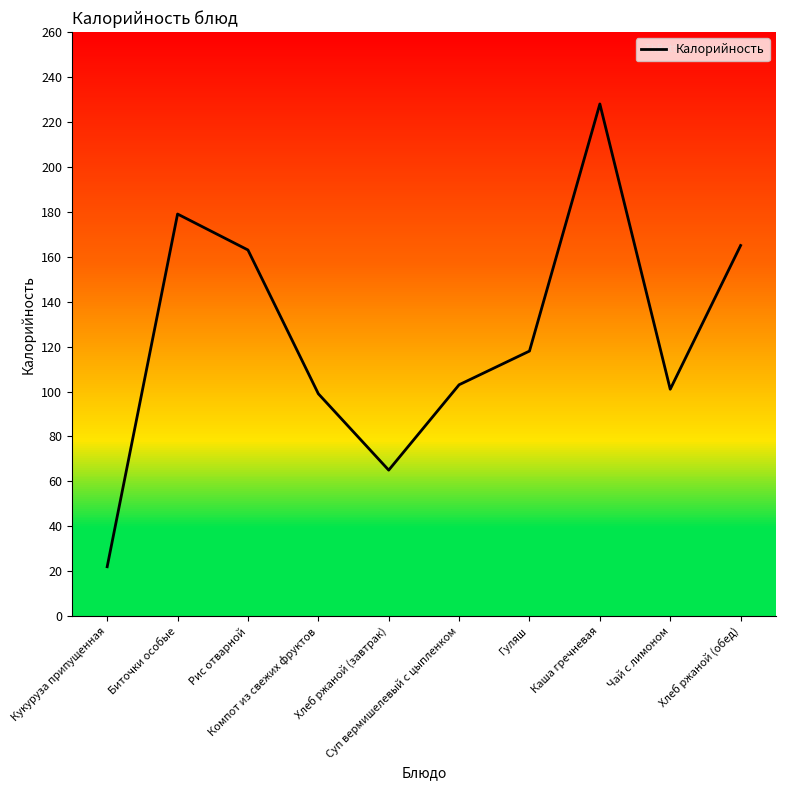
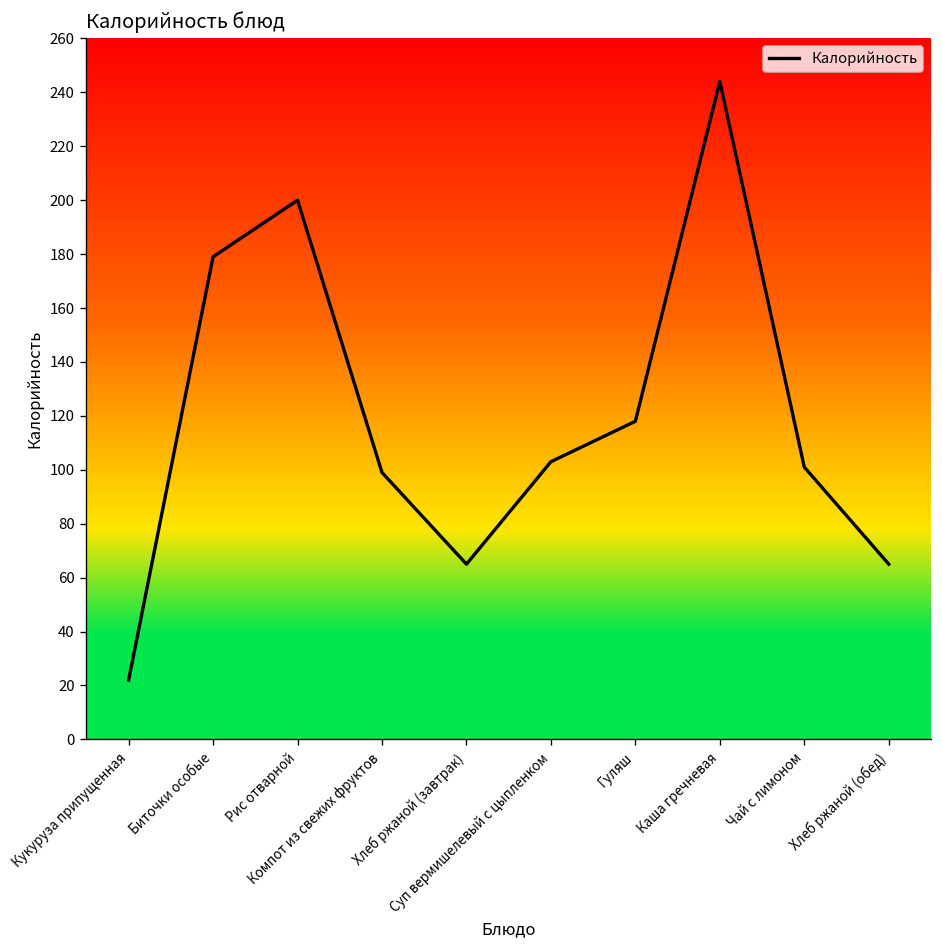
Калорийность, Рис отварной: 163 -> 200
Калорийность, Каша гречневая: 228 -> 244
Калорийность, Хлеб ржаной (обед): 165 -> 65
